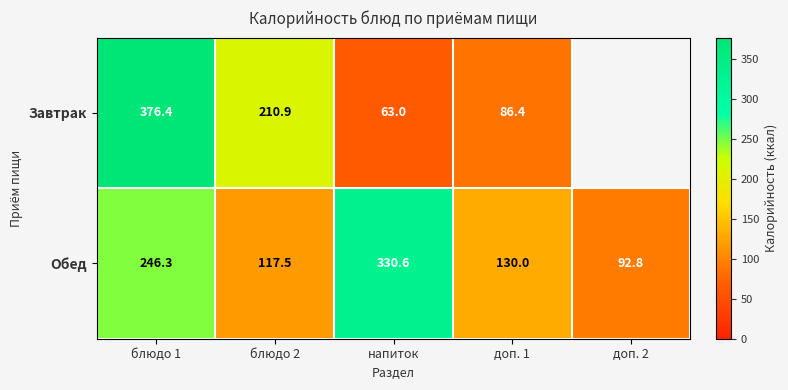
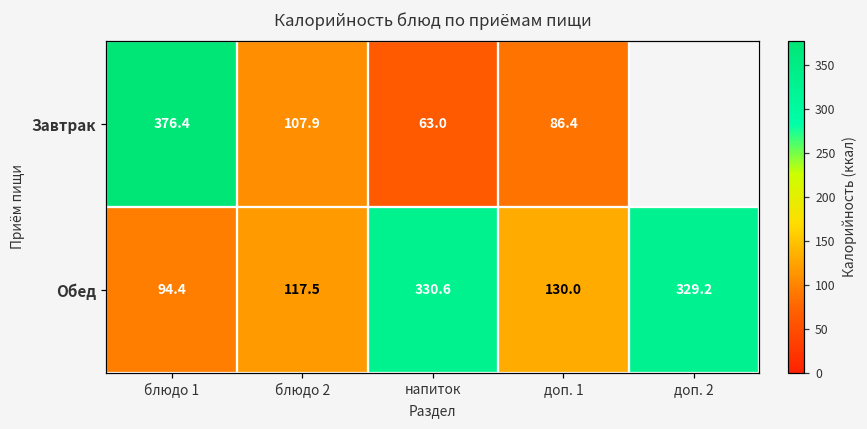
Завтрак, блюдо 2: 210.9 -> 107.9
Обед, блюдо 1: 246.3 -> 94.4
Обед, доп. 2: 92.8 -> 329.2
